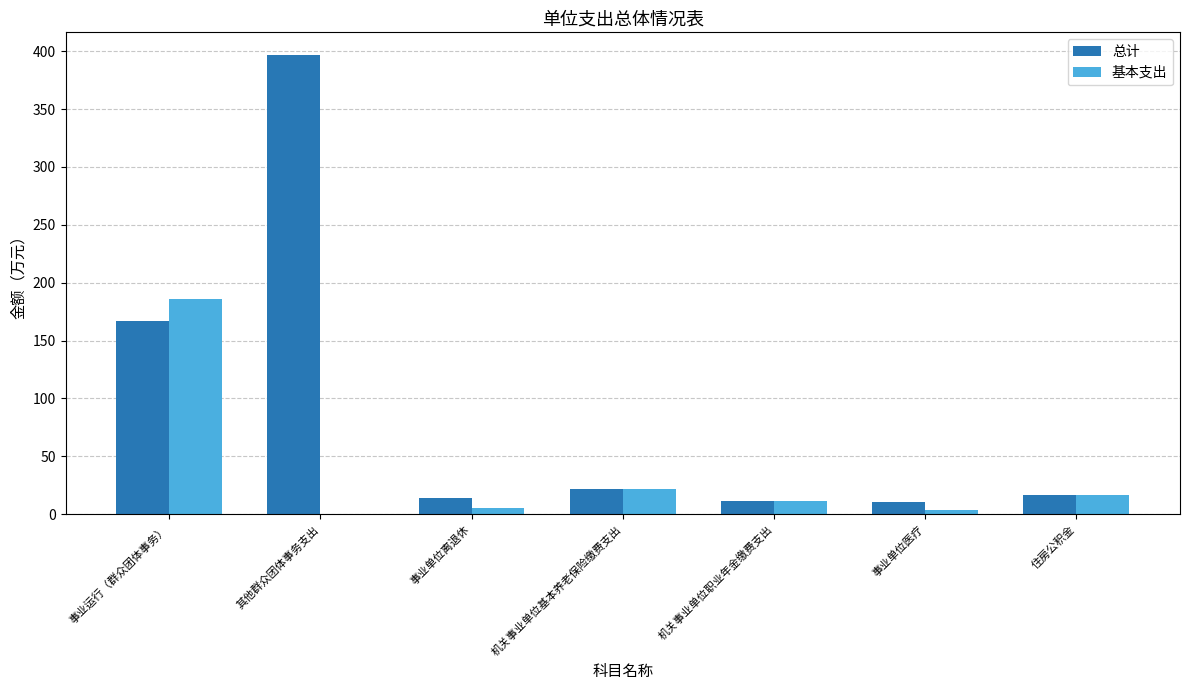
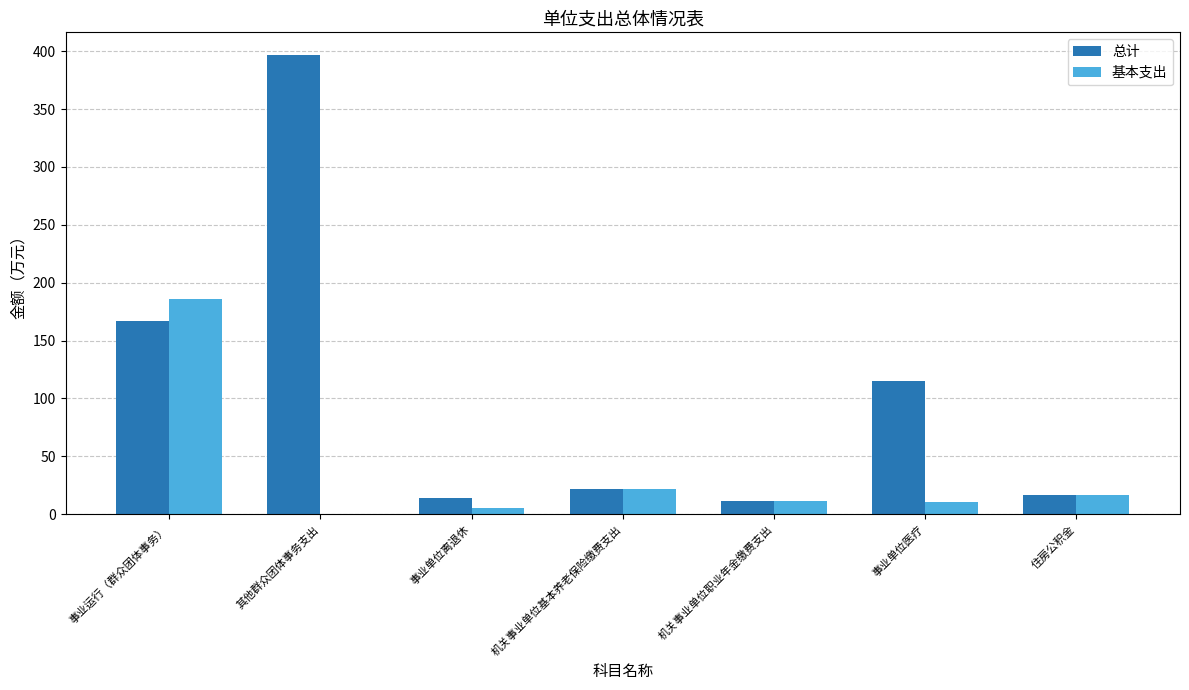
总计, 事业单位医疗: 11 -> 115
基本支出, 事业单位医疗: 3 -> 11
